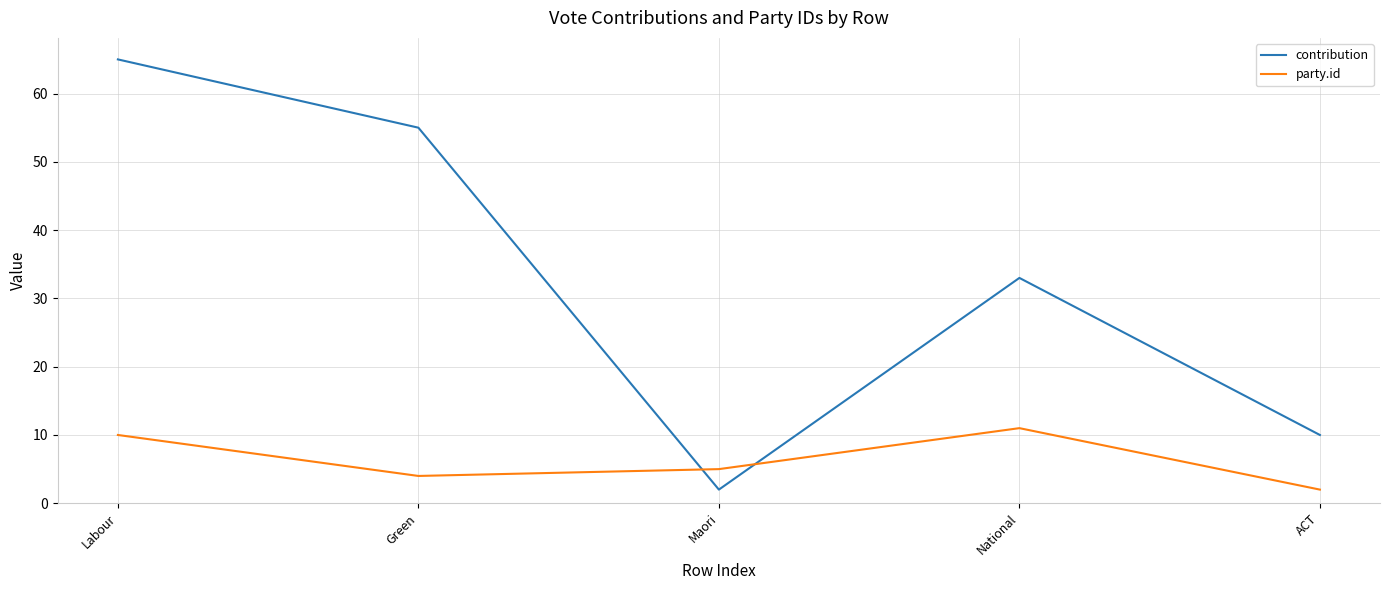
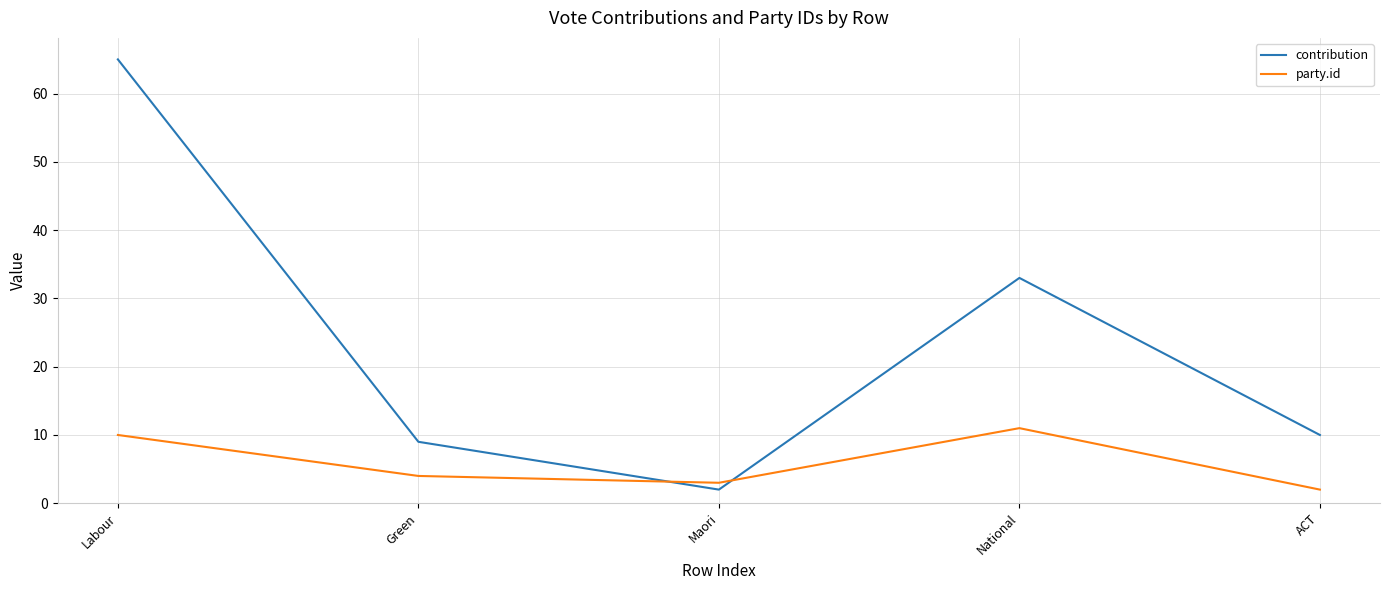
contribution, Green: 55 -> 9
party.id, Maori: 5 -> 3
